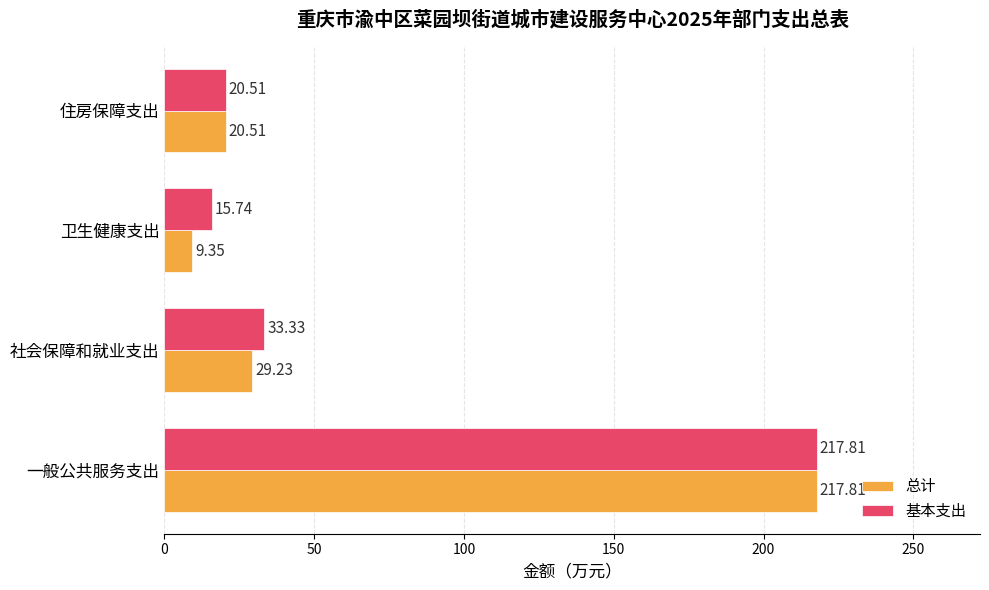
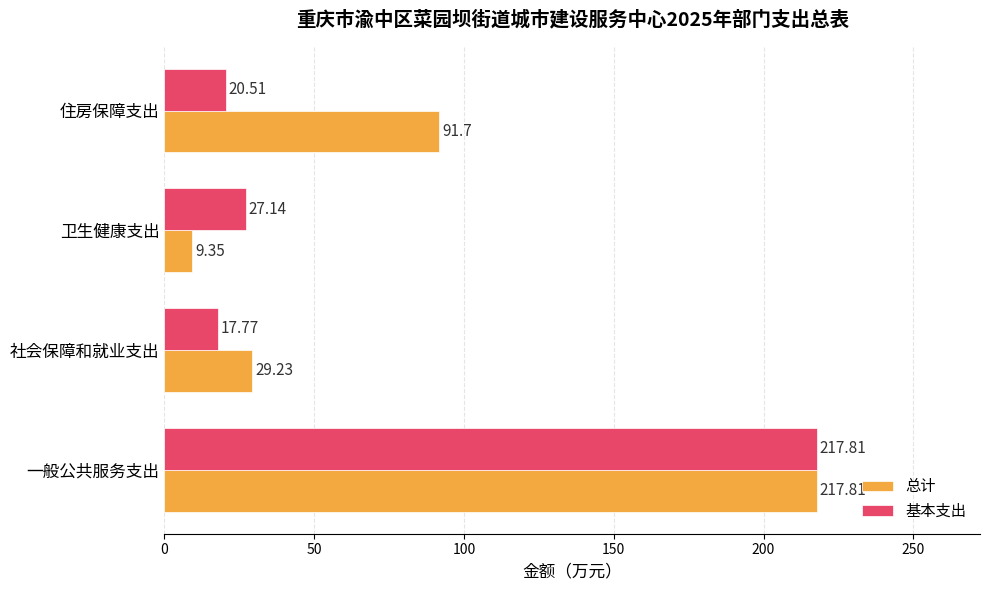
总计, 住房保障支出: 20.51 -> 91.7
基本支出, 卫生健康支出: 15.74 -> 27.14
基本支出, 社会保障和就业支出: 33.33 -> 17.77
